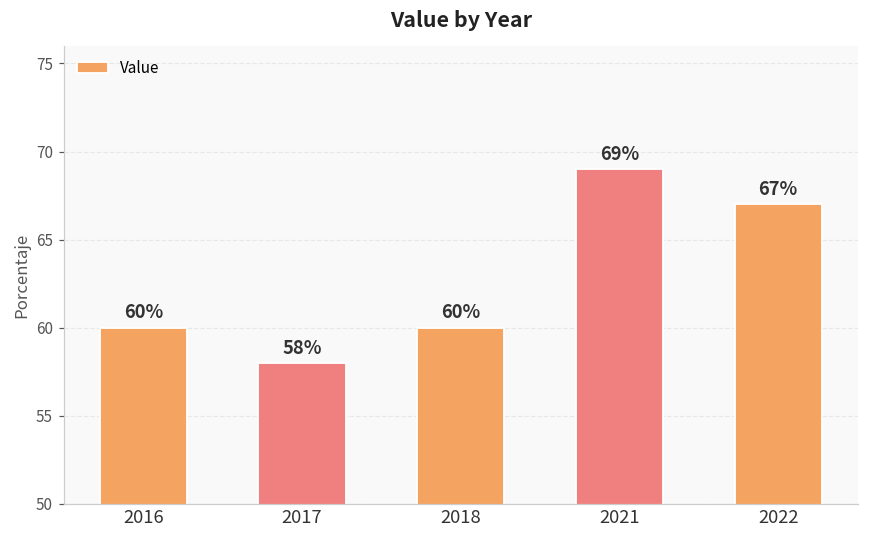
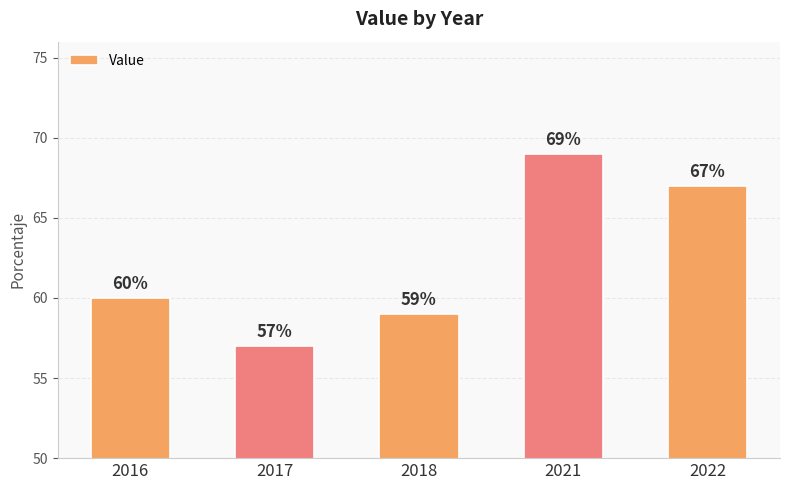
2017: 58% -> 57%
2018: 60% -> 59%
